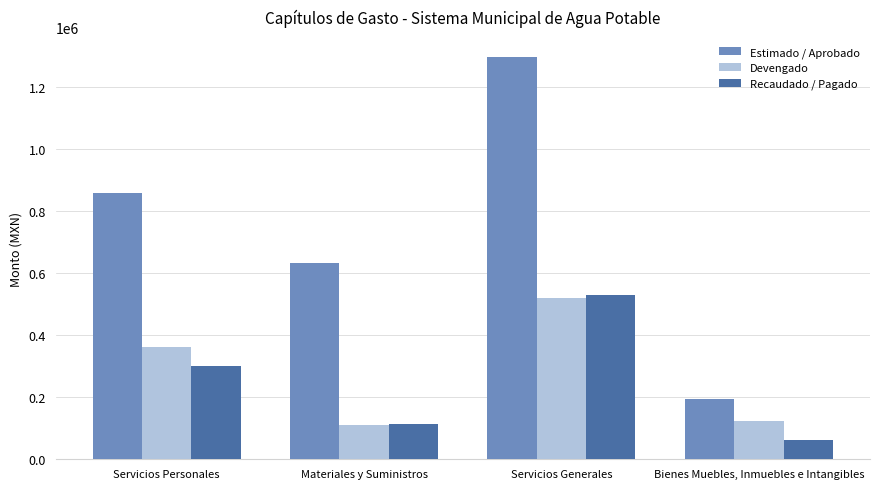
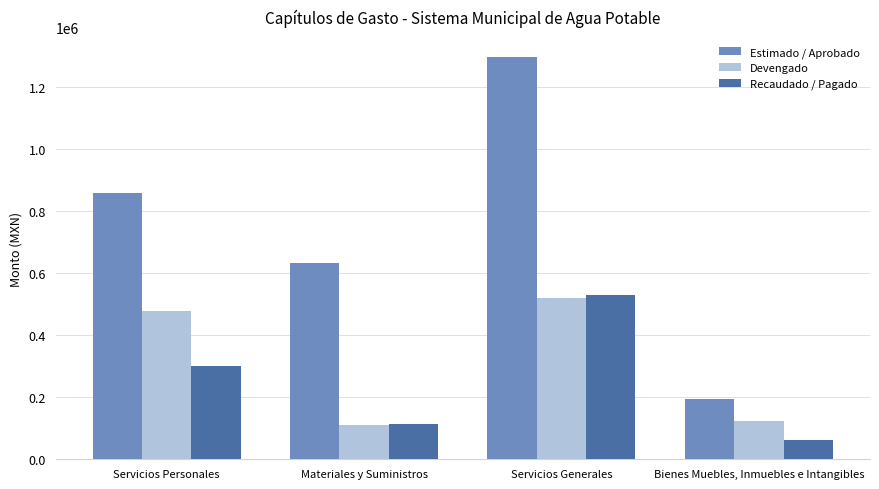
Devengado, Servicios Personales: 360000 -> 480000
